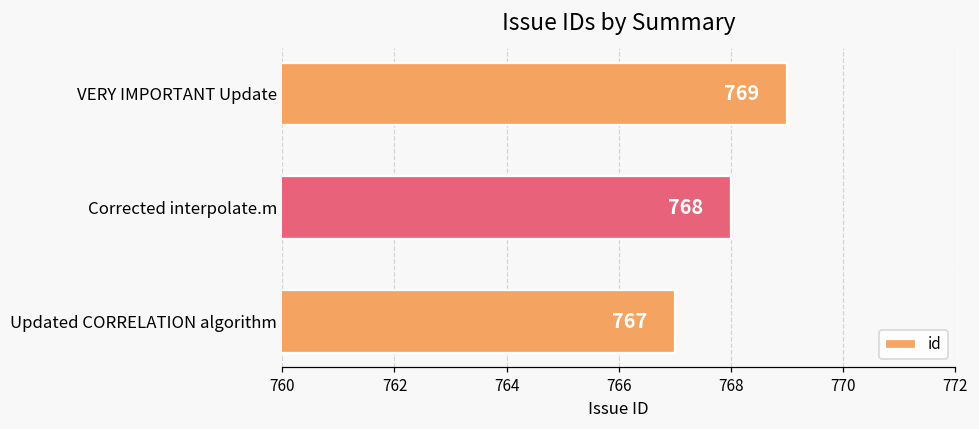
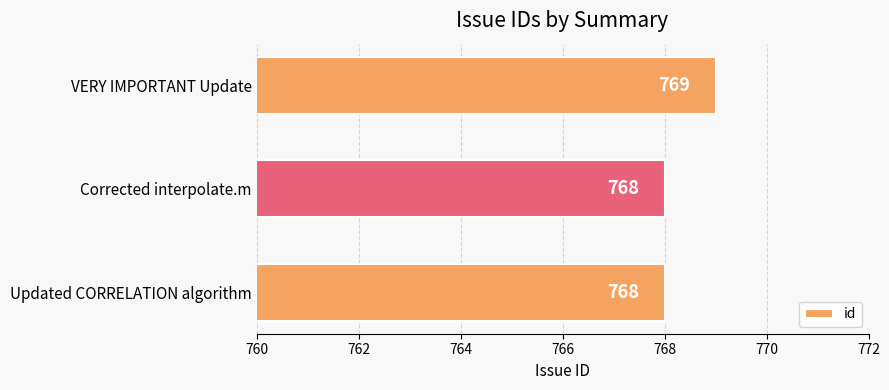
Updated CORRELATION algorithm: 767 -> 768
